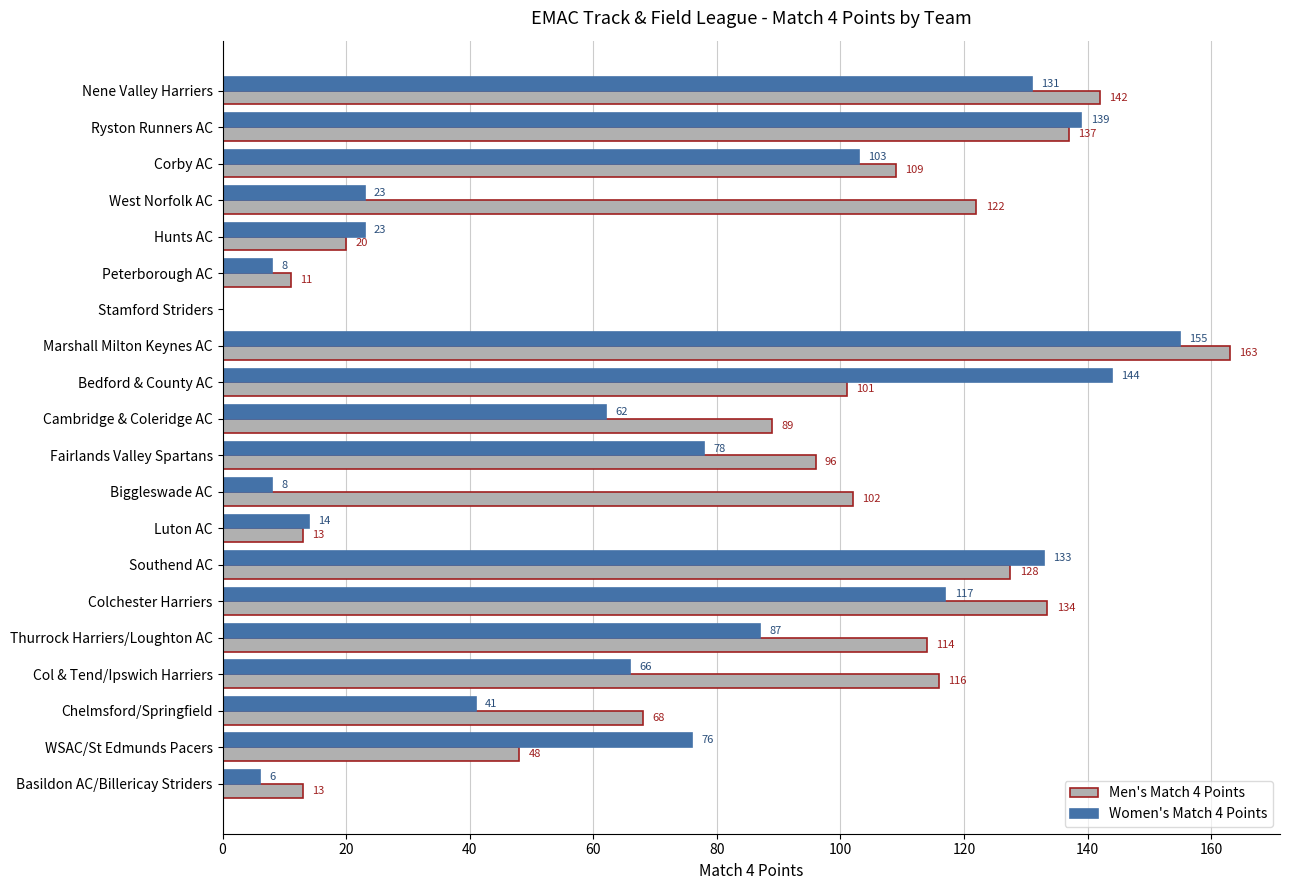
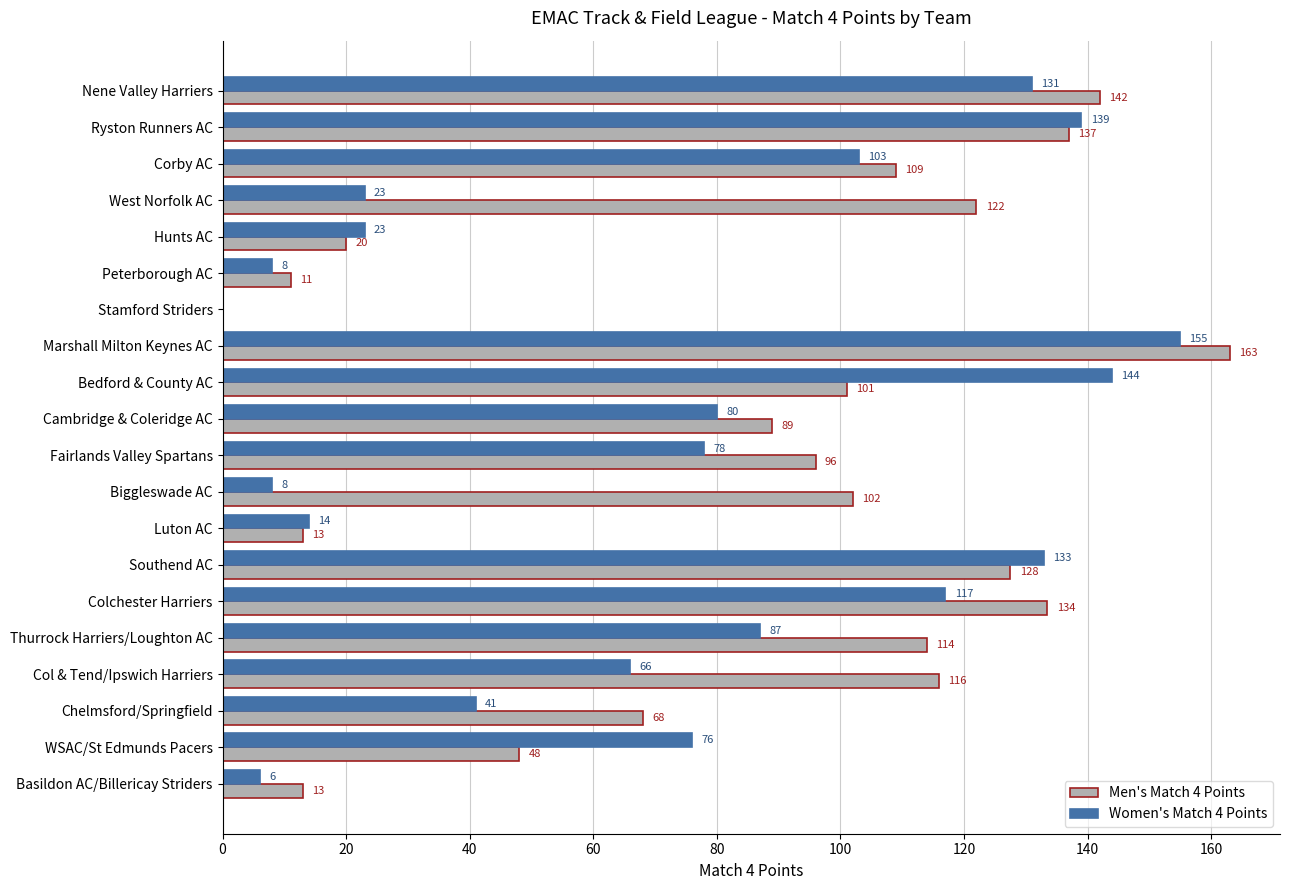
Women's Match 4 Points, Cambridge & Coleridge AC: 62 -> 80
